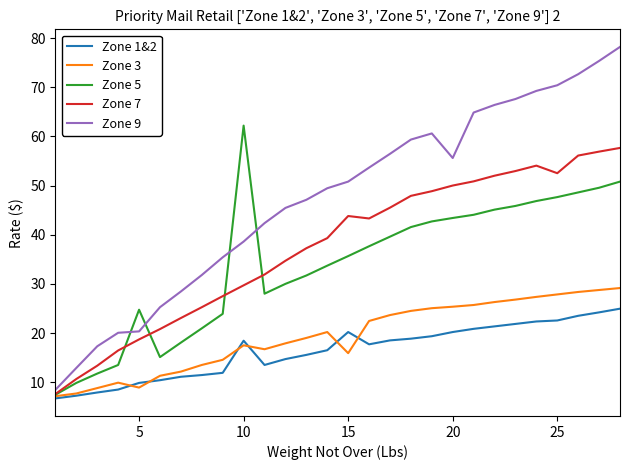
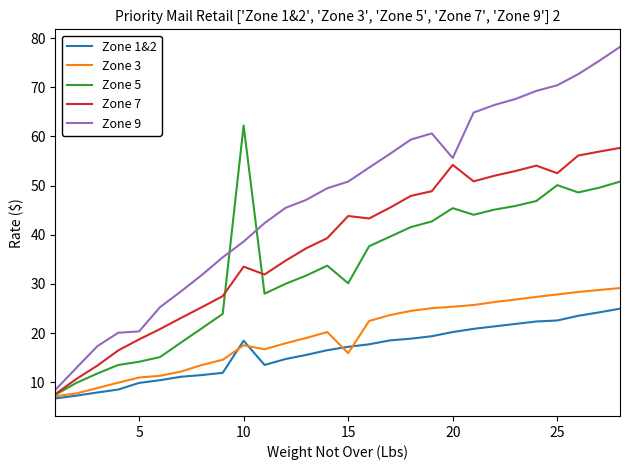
Zone 3, 5: 9 -> 11
Zone 5, 5: 25 -> 14
Zone 7, 10: 30 -> 34
Zone 1&2, 15: 20 -> 17
Zone 5, 15: 36 -> 30
Zone 5, 20: 43 -> 45
Zone 7, 20: 50 -> 54
Zone 5, 25: 48 -> 50
